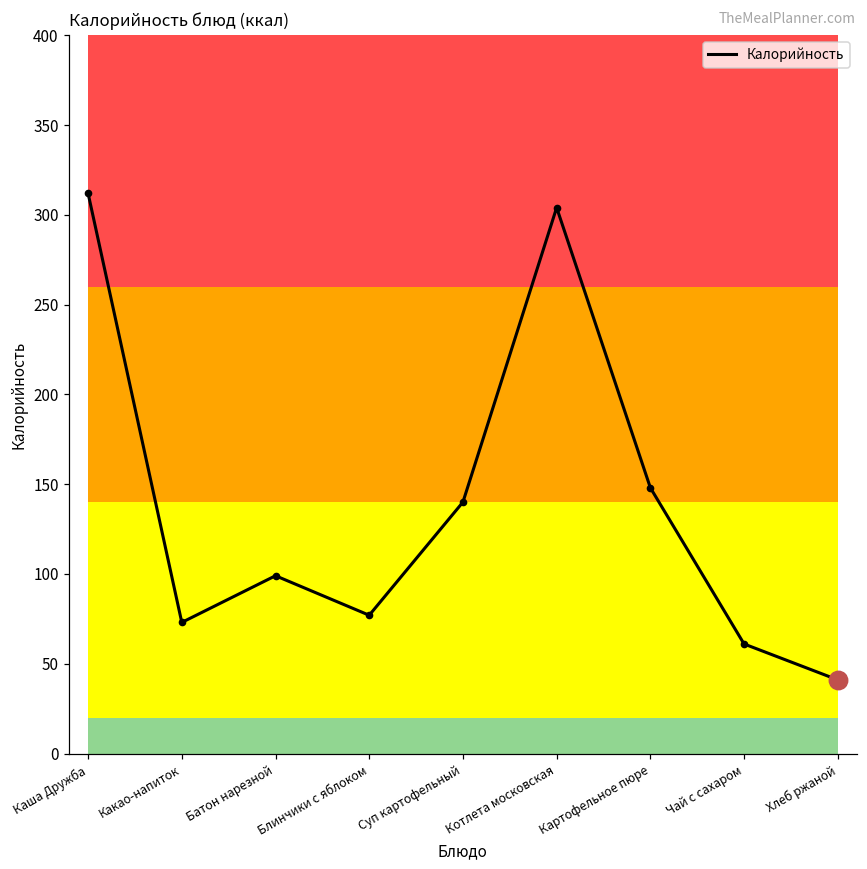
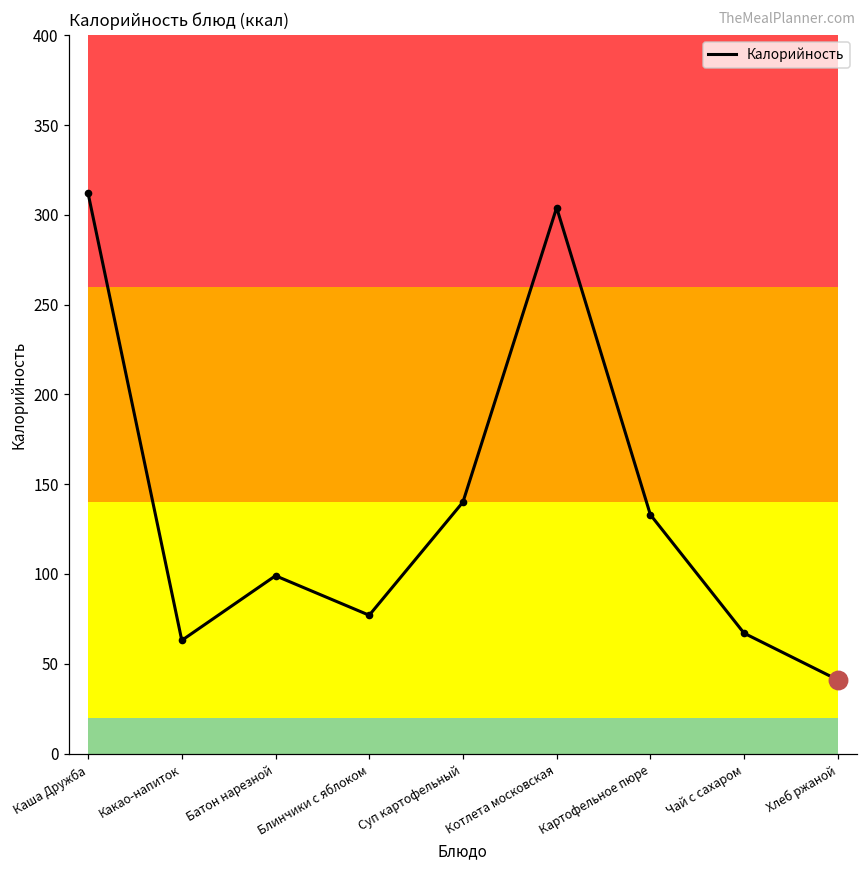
Калорийность, Какао-напиток: 73 -> 63
Калорийность, Картофельное пюре: 148 -> 133
Калорийность, Чай с сахаром: 61 -> 67
